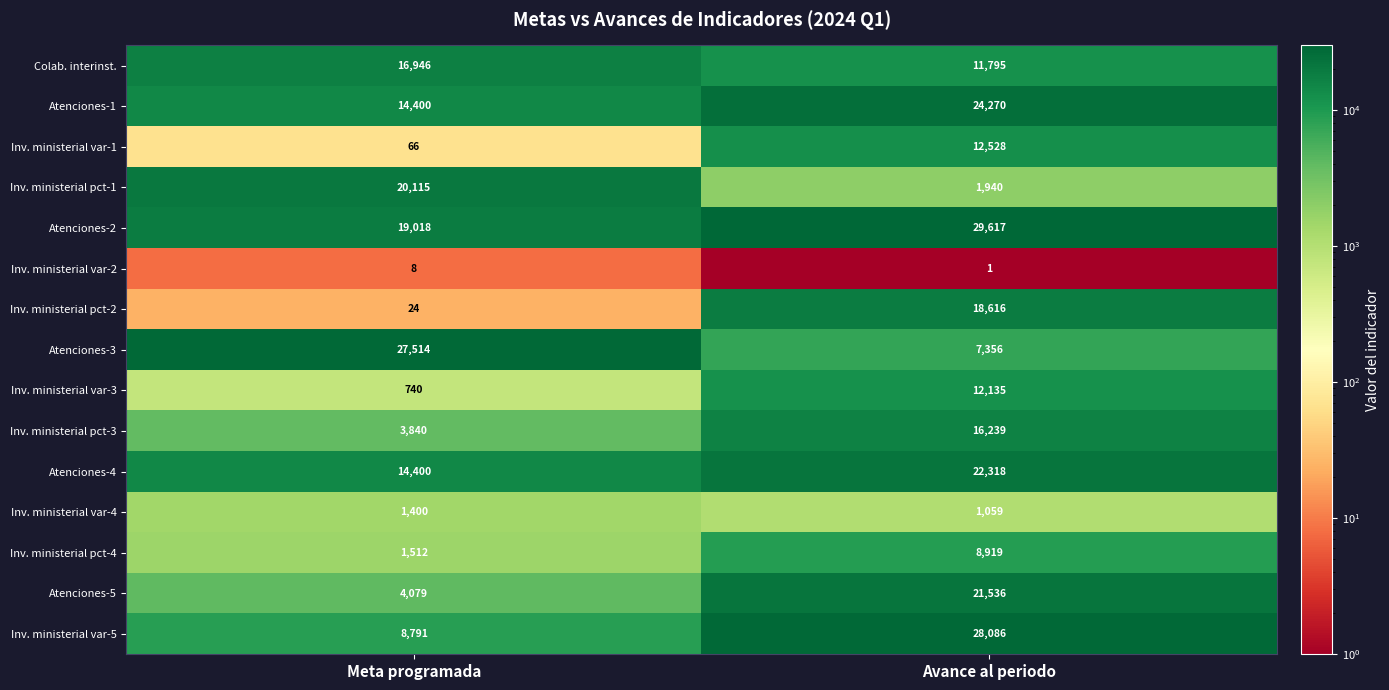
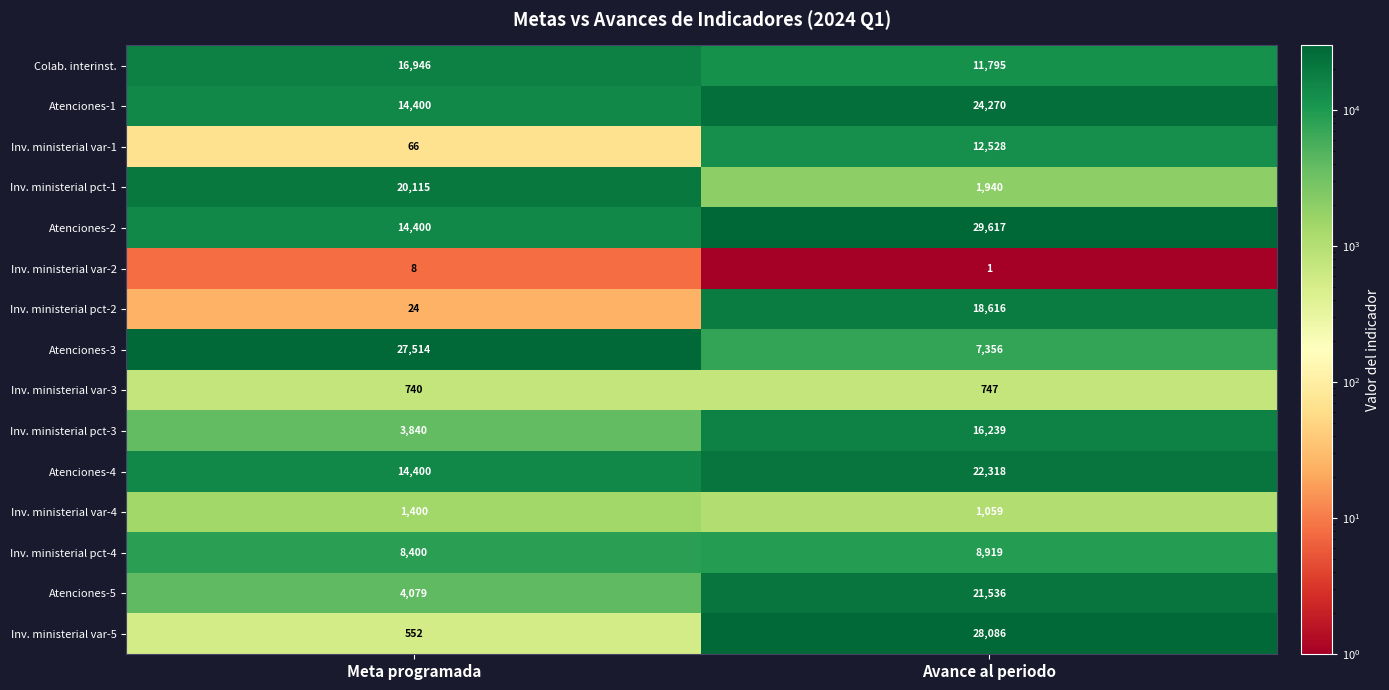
Atenciones-2, Meta programada: 19,018 -> 14,400
Inv. ministerial var-3, Avance al periodo: 12,135 -> 747
Inv. ministerial pct-4, Meta programada: 1,512 -> 8,400
Inv. ministerial var-5, Meta programada: 8,791 -> 552
